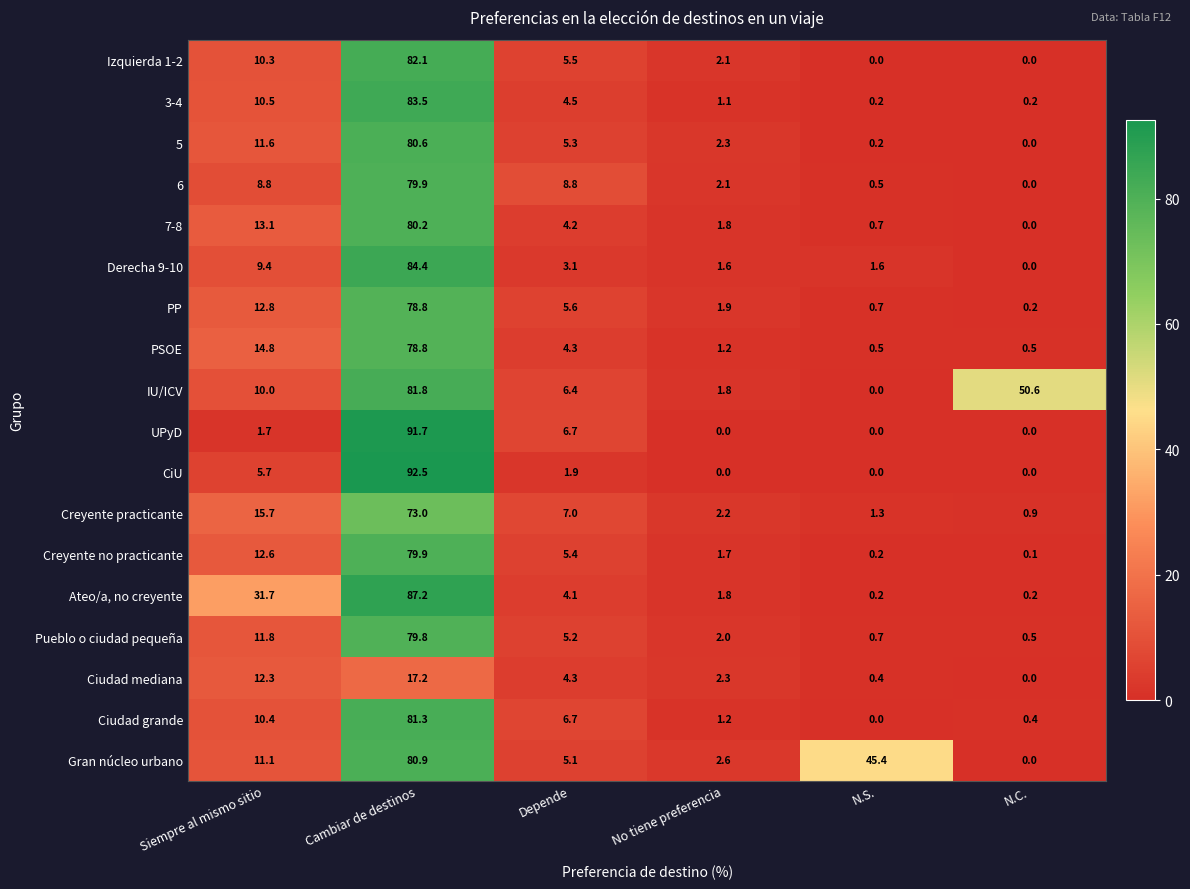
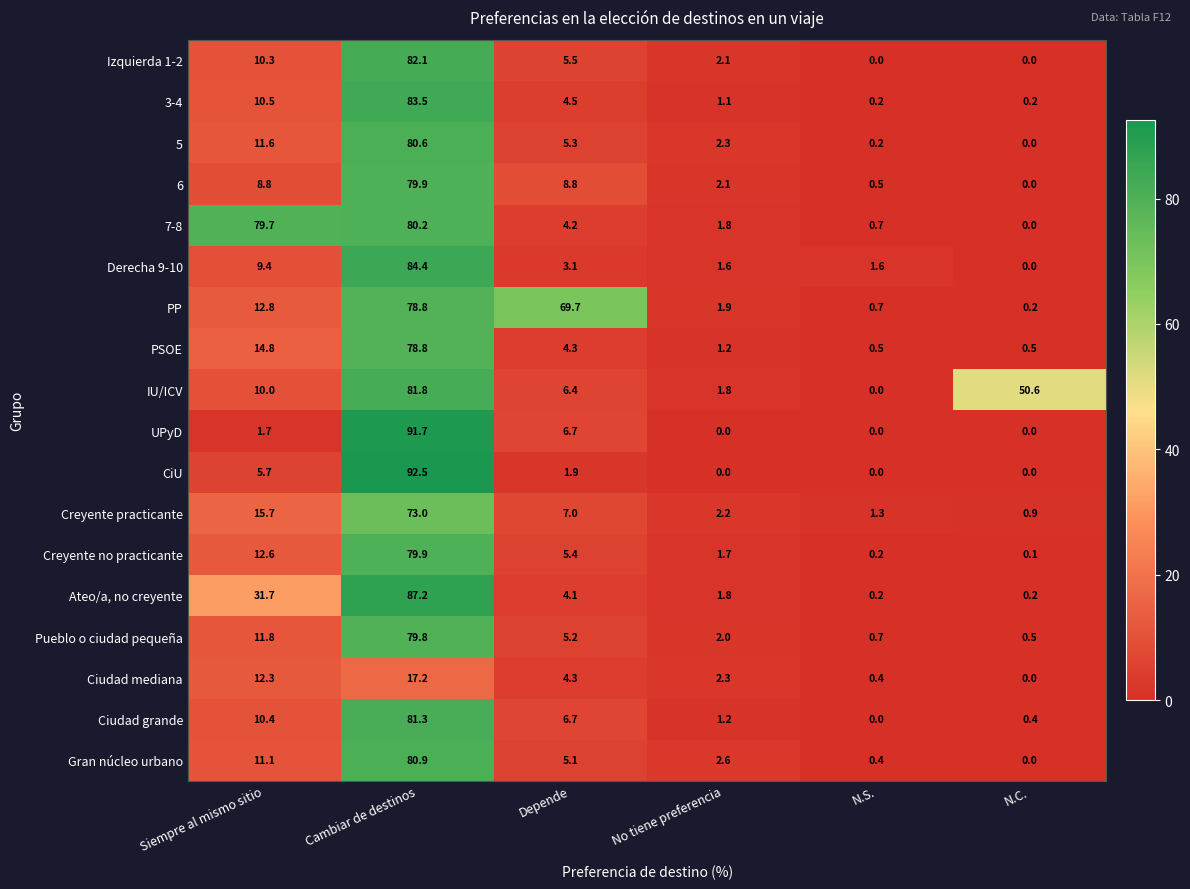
7-8, Siempre al mismo sitio: 13.1 -> 79.7
PP, Depende: 5.6 -> 69.7
Gran núcleo urbano, N.S.: 45.4 -> 0.4
